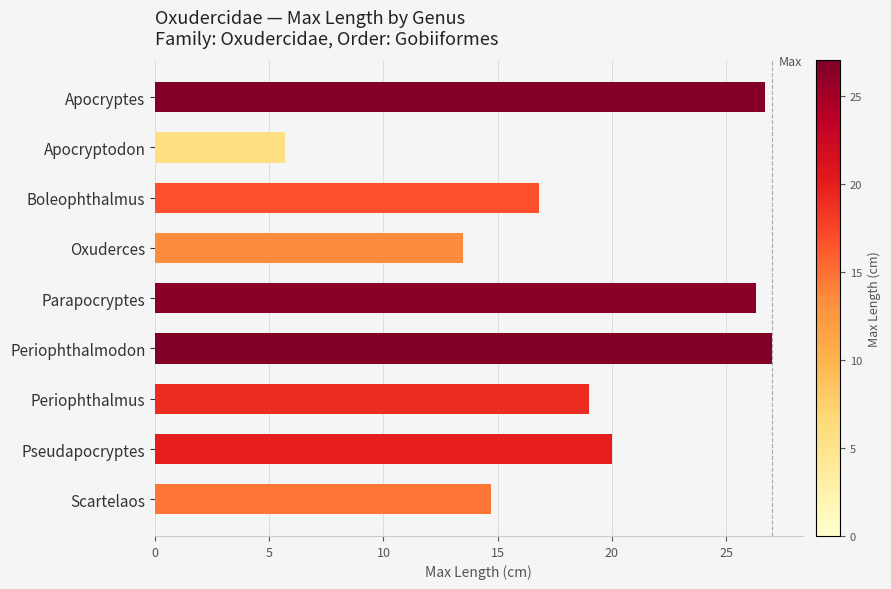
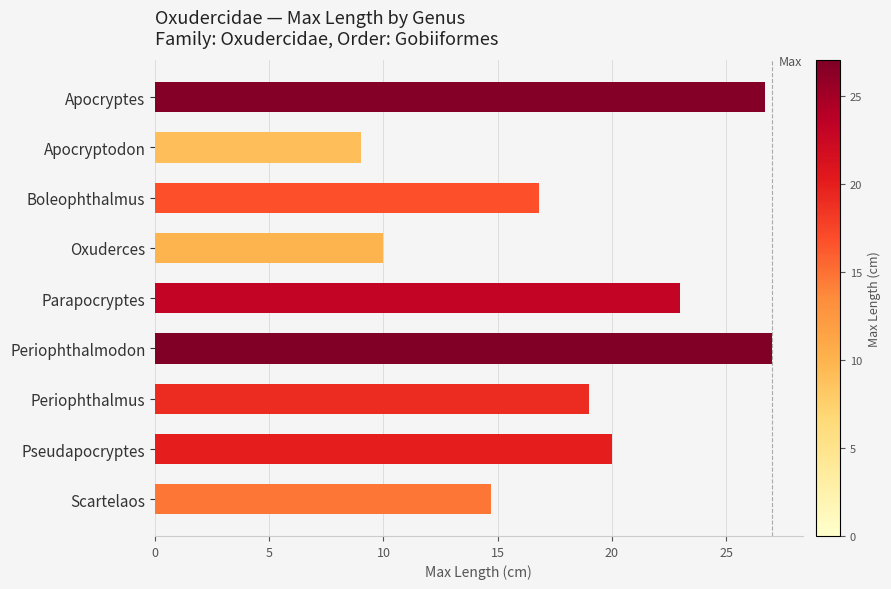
Apocryptodon: 5.7 -> 9.0
Oxuderces: 13.5 -> 10.0
Parapocryptes: 26.3 -> 23.0
